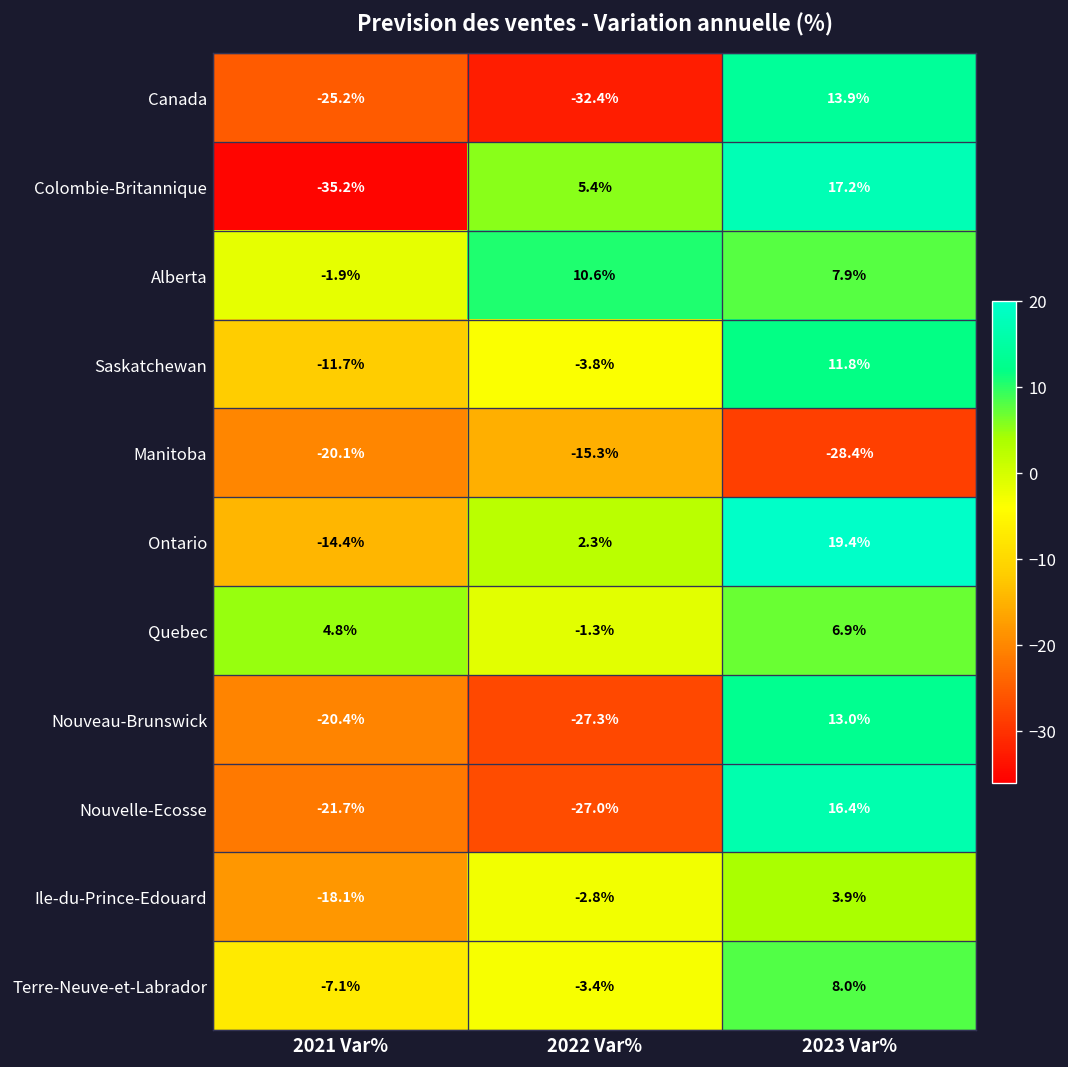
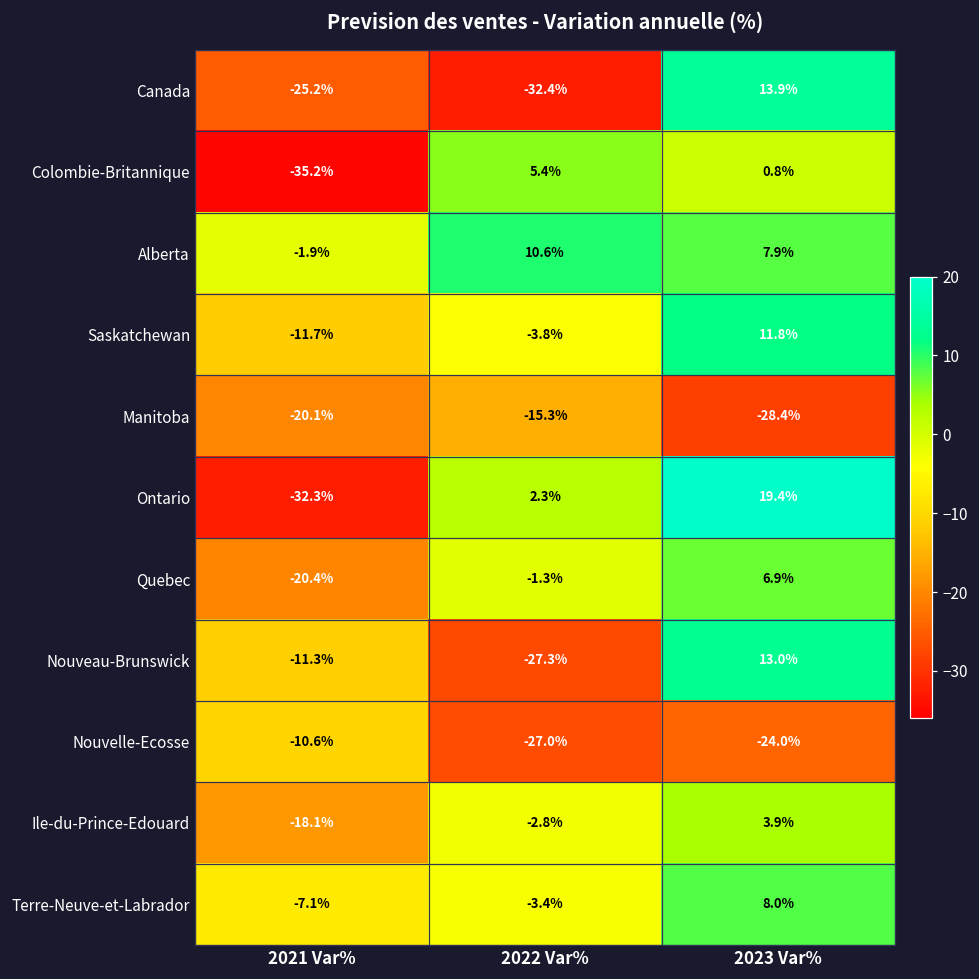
Colombie-Britannique, 2023 Var%: 17.2% -> 0.8%
Ontario, 2021 Var%: -14.4% -> -32.3%
Quebec, 2021 Var%: 4.8% -> -20.4%
Nouveau-Brunswick, 2021 Var%: -20.4% -> -11.3%
Nouvelle-Ecosse, 2021 Var%: -21.7% -> -10.6%
Nouvelle-Ecosse, 2023 Var%: 16.4% -> -24.0%
